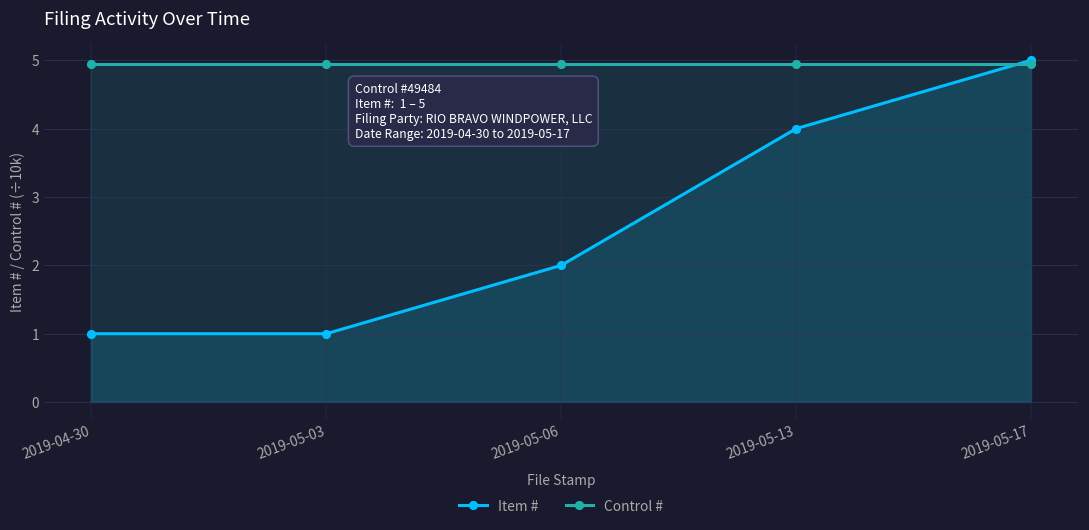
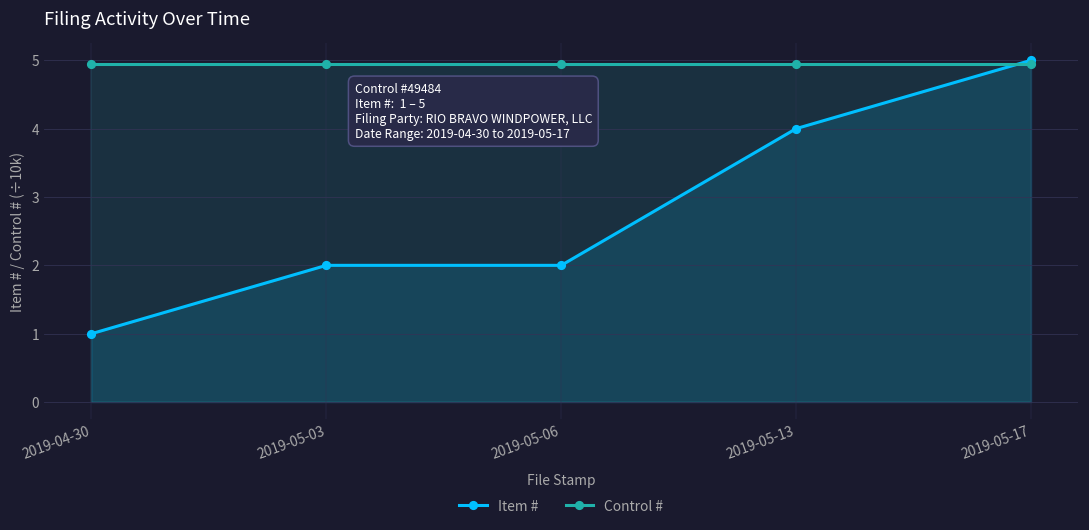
Item #, 2019-05-03: 1 -> 2
